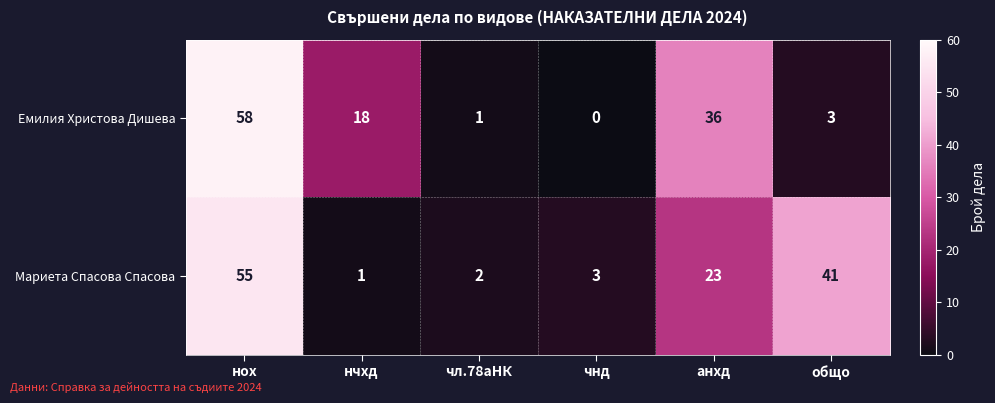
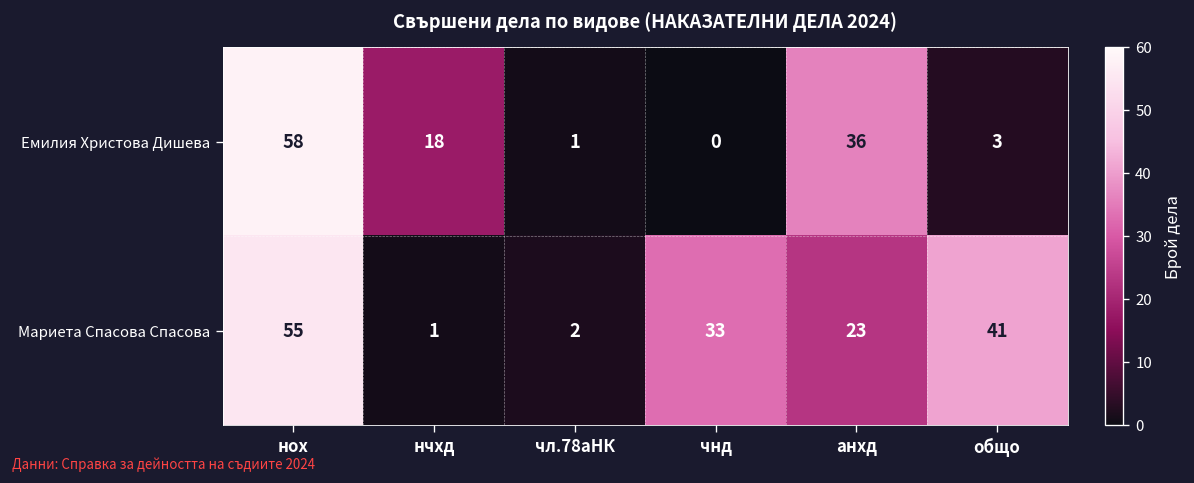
Мариета Спасова Спасова, чнд: 3 -> 33
